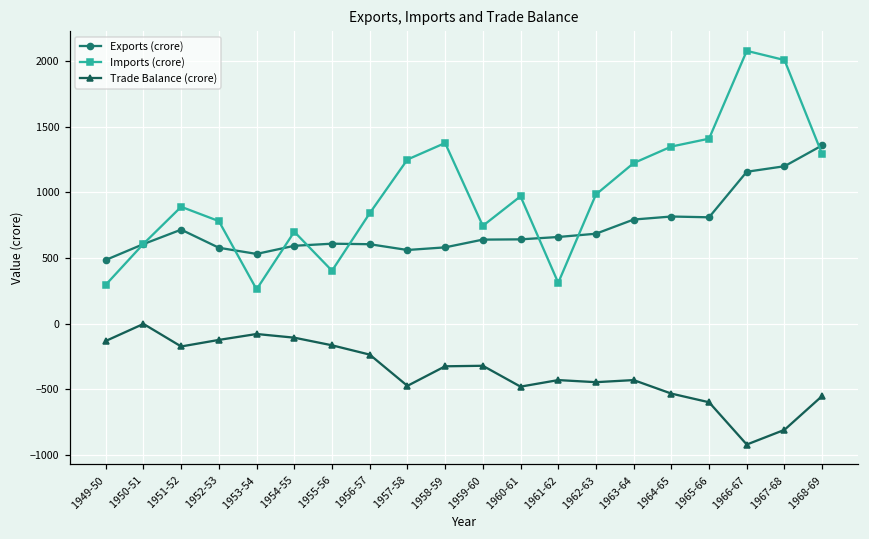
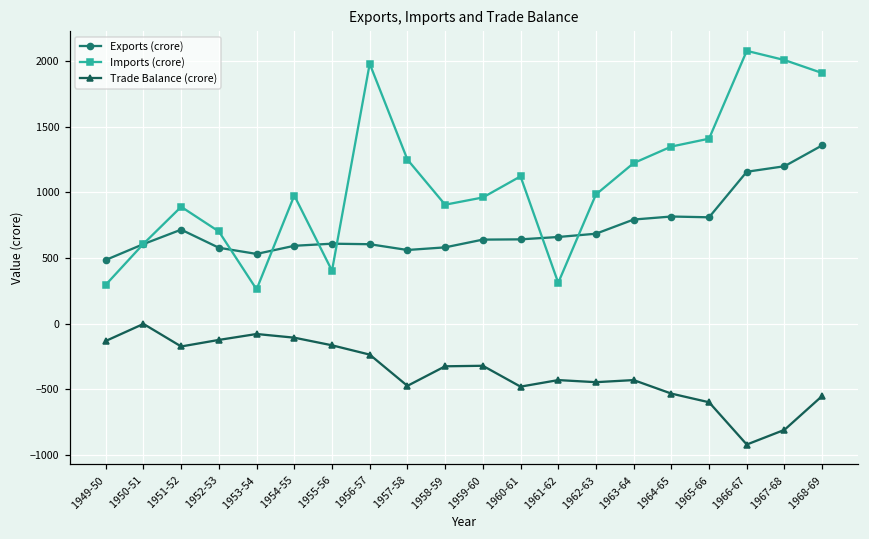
Imports (crore), 1952-53: 780 -> 700
Imports (crore), 1954-55: 700 -> 980
Imports (crore), 1956-57: 840 -> 1980
Imports (crore), 1958-59: 1380 -> 910
Imports (crore), 1959-60: 750 -> 960
Imports (crore), 1960-61: 970 -> 1120
Imports (crore), 1968-69: 1290 -> 1910
